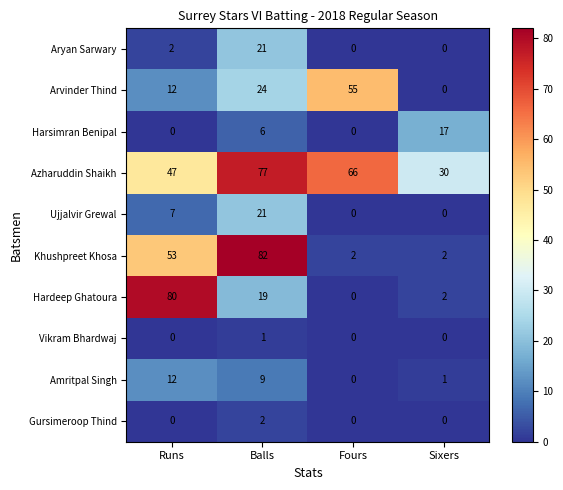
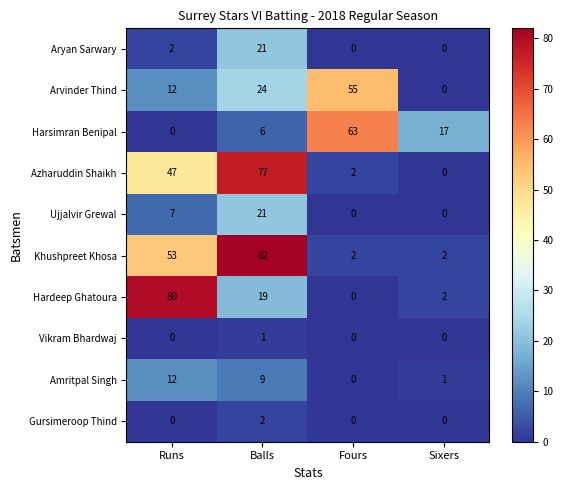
Harsimran Benipal, Fours: 0 -> 63
Azharuddin Shaikh, Fours: 66 -> 2
Azharuddin Shaikh, Sixers: 30 -> 0
